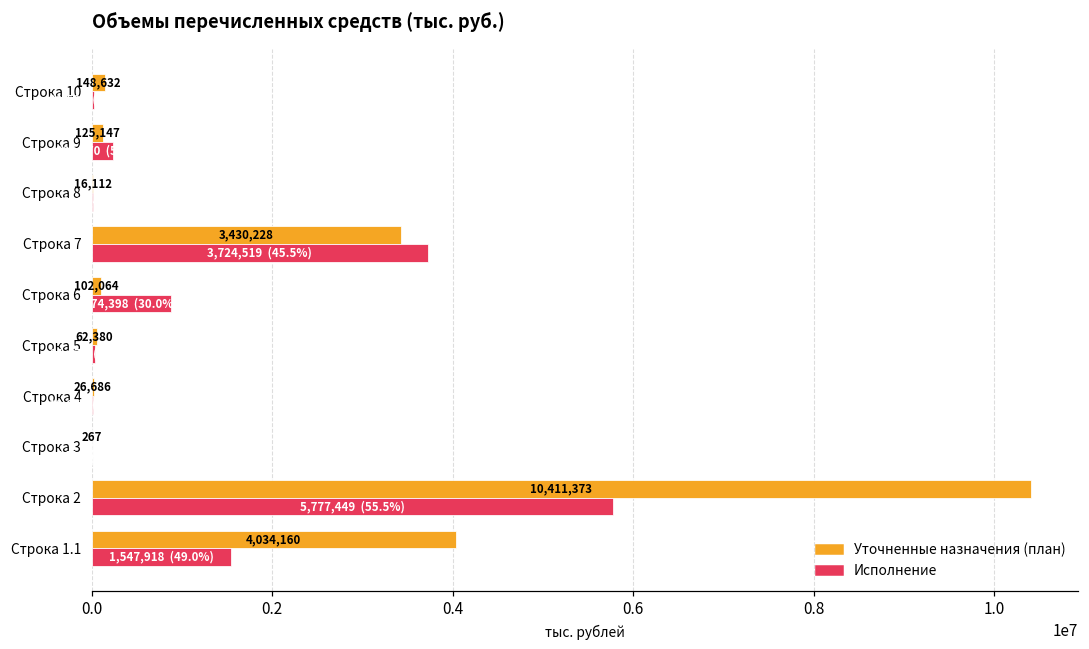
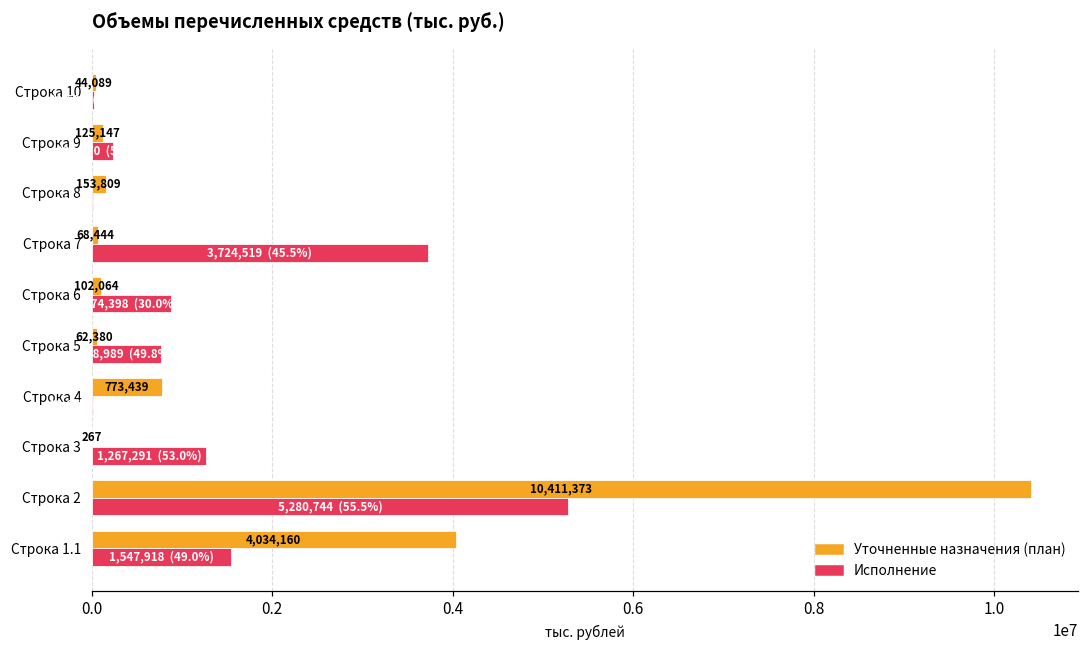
Уточненные назначения (план), Строка 10: 148,632 -> 44,089
Уточненные назначения (план), Строка 8: 16,112 -> 153,809
Уточненные назначения (план), Строка 7: 3,430,228 -> 68,444
Исполнение, Строка 5: 0 -> 800000
Уточненные назначения (план), Строка 4: 26,686 -> 773,439
Исполнение, Строка 3: 0 -> 1300000
Исполнение, Строка 2: 5,777,449 -> 5,280,744
